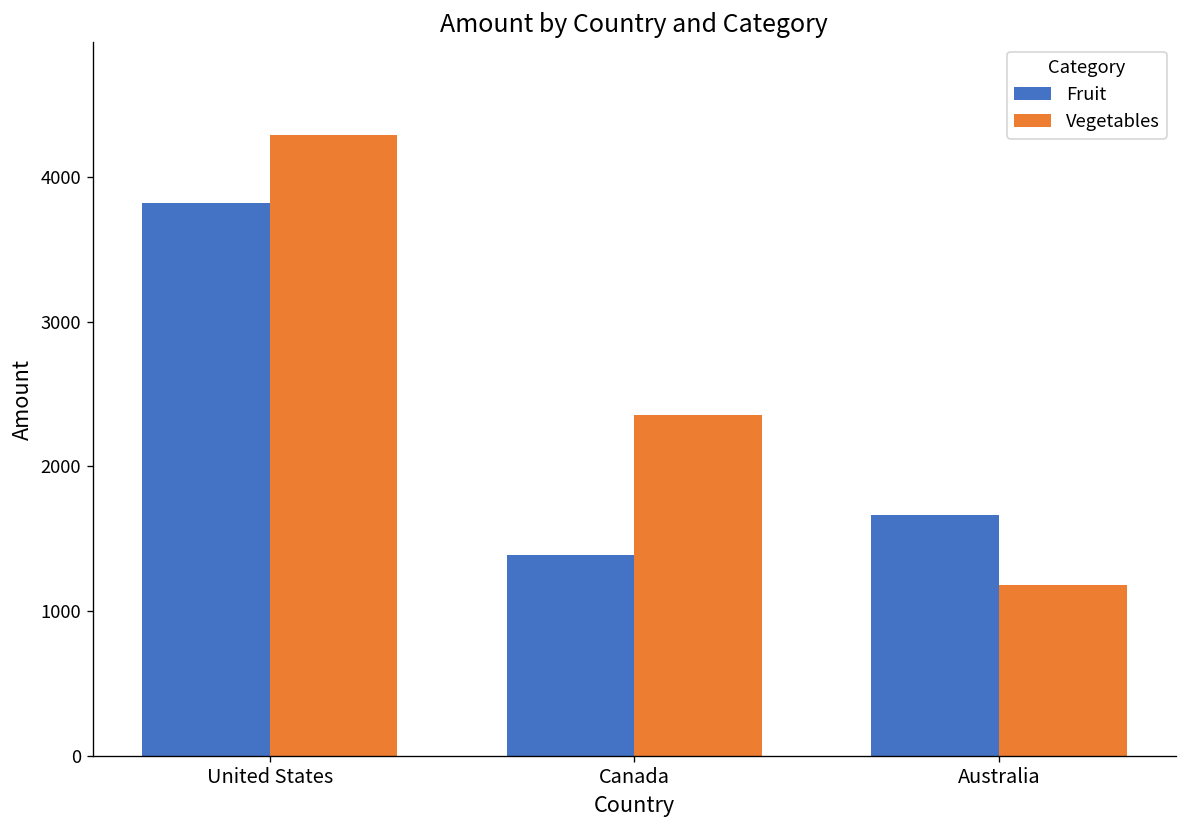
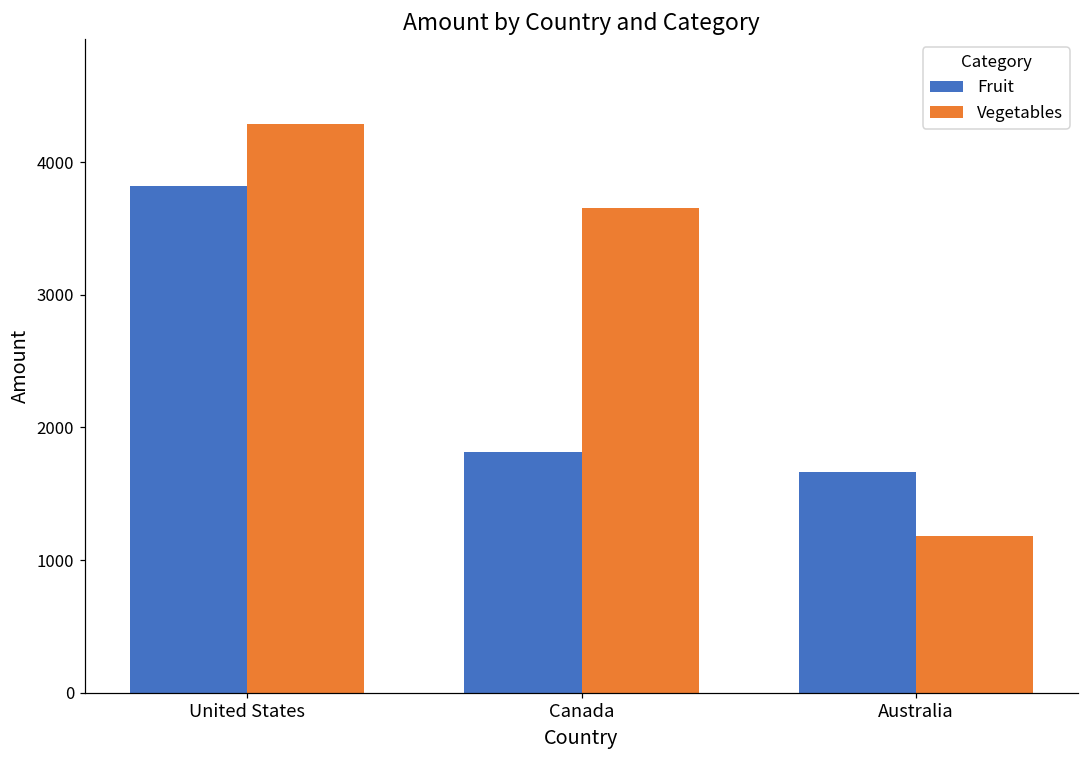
Fruit, Canada: 1390 -> 1820
Vegetables, Canada: 2350 -> 3650
